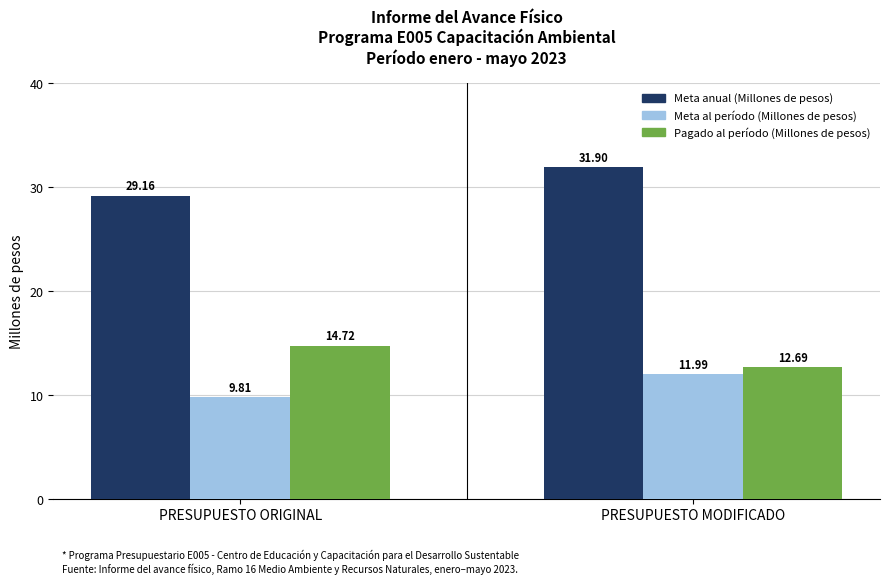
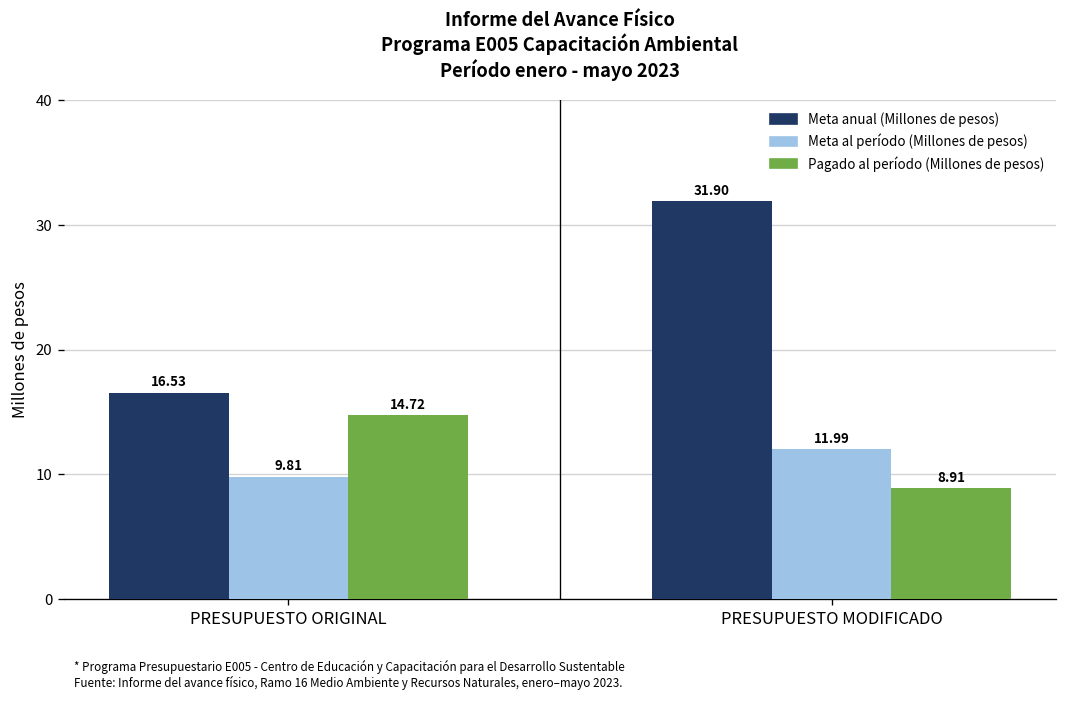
Meta anual (Millones de pesos), PRESUPUESTO ORIGINAL: 29.16 -> 16.53
Pagado al período (Millones de pesos), PRESUPUESTO MODIFICADO: 12.69 -> 8.91
